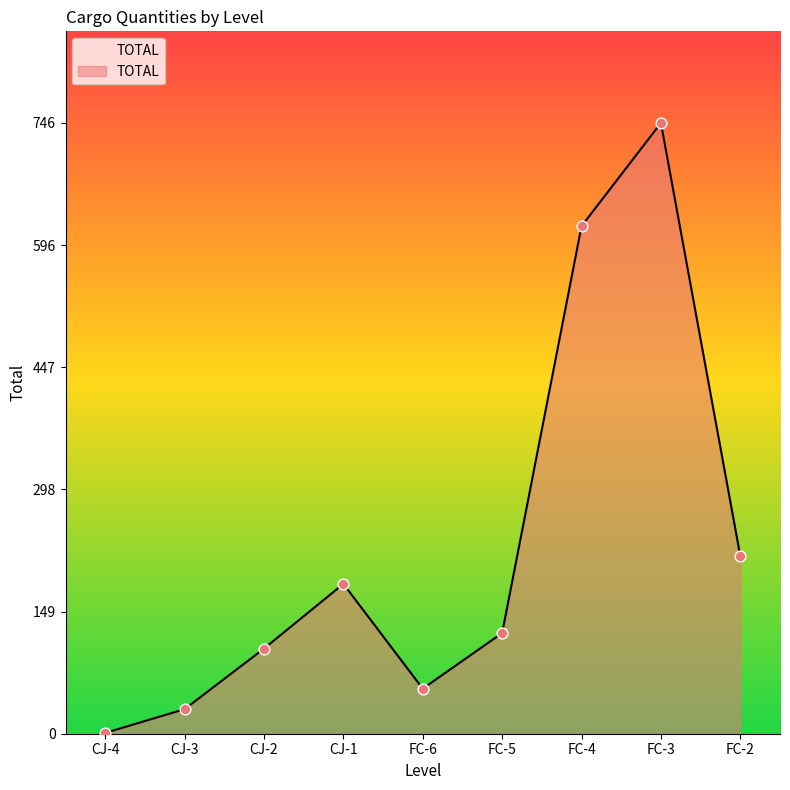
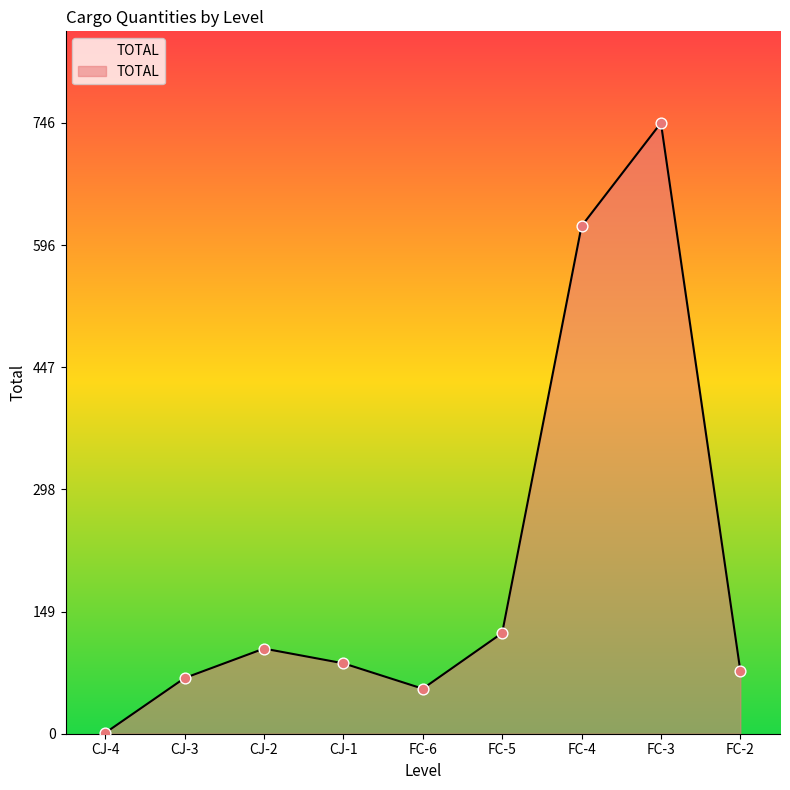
CJ-3: 30 -> 70
CJ-1: 180 -> 90
FC-2: 220 -> 80
